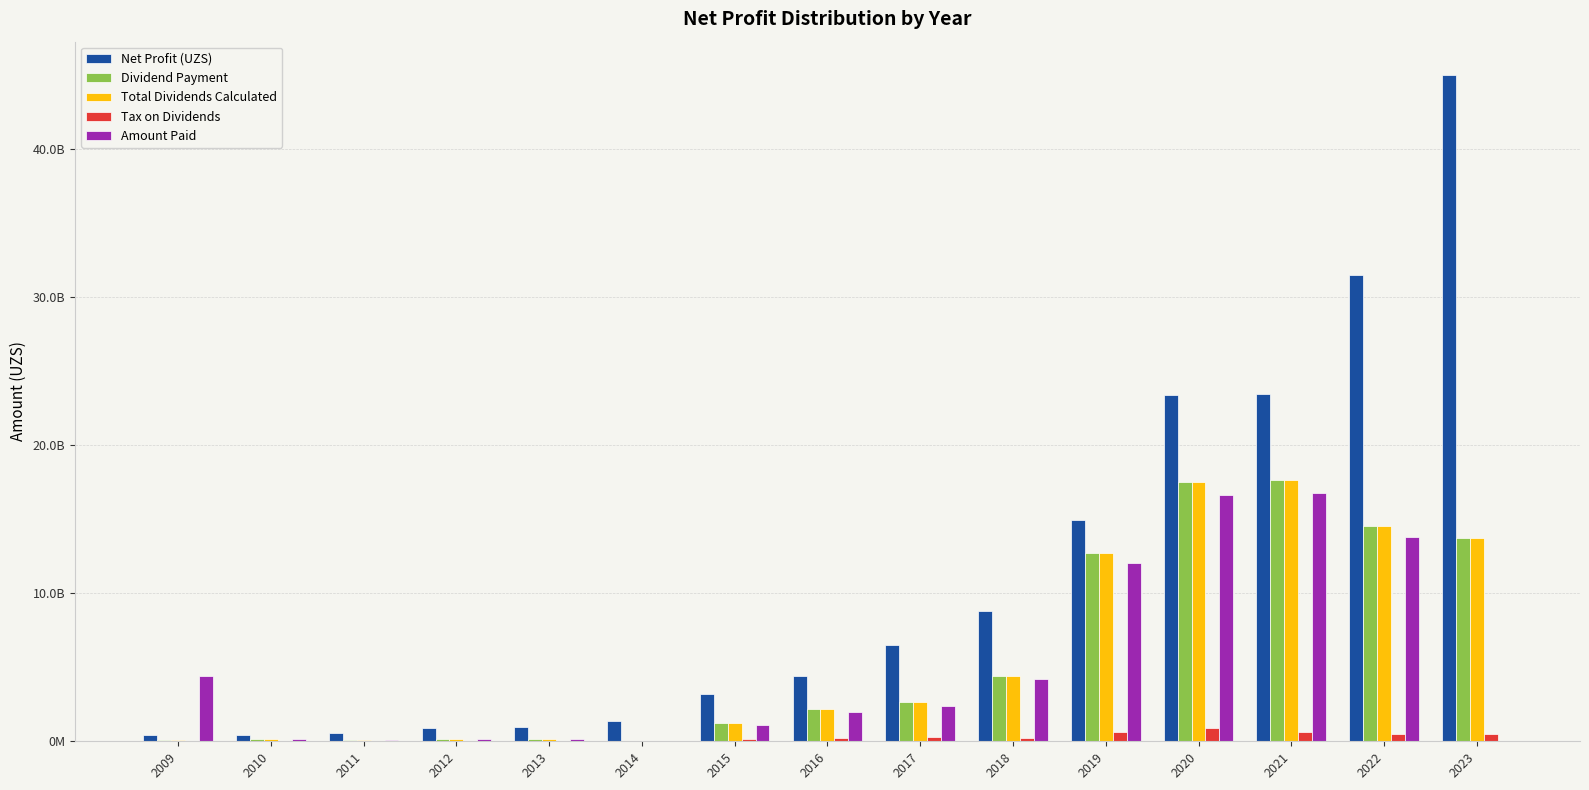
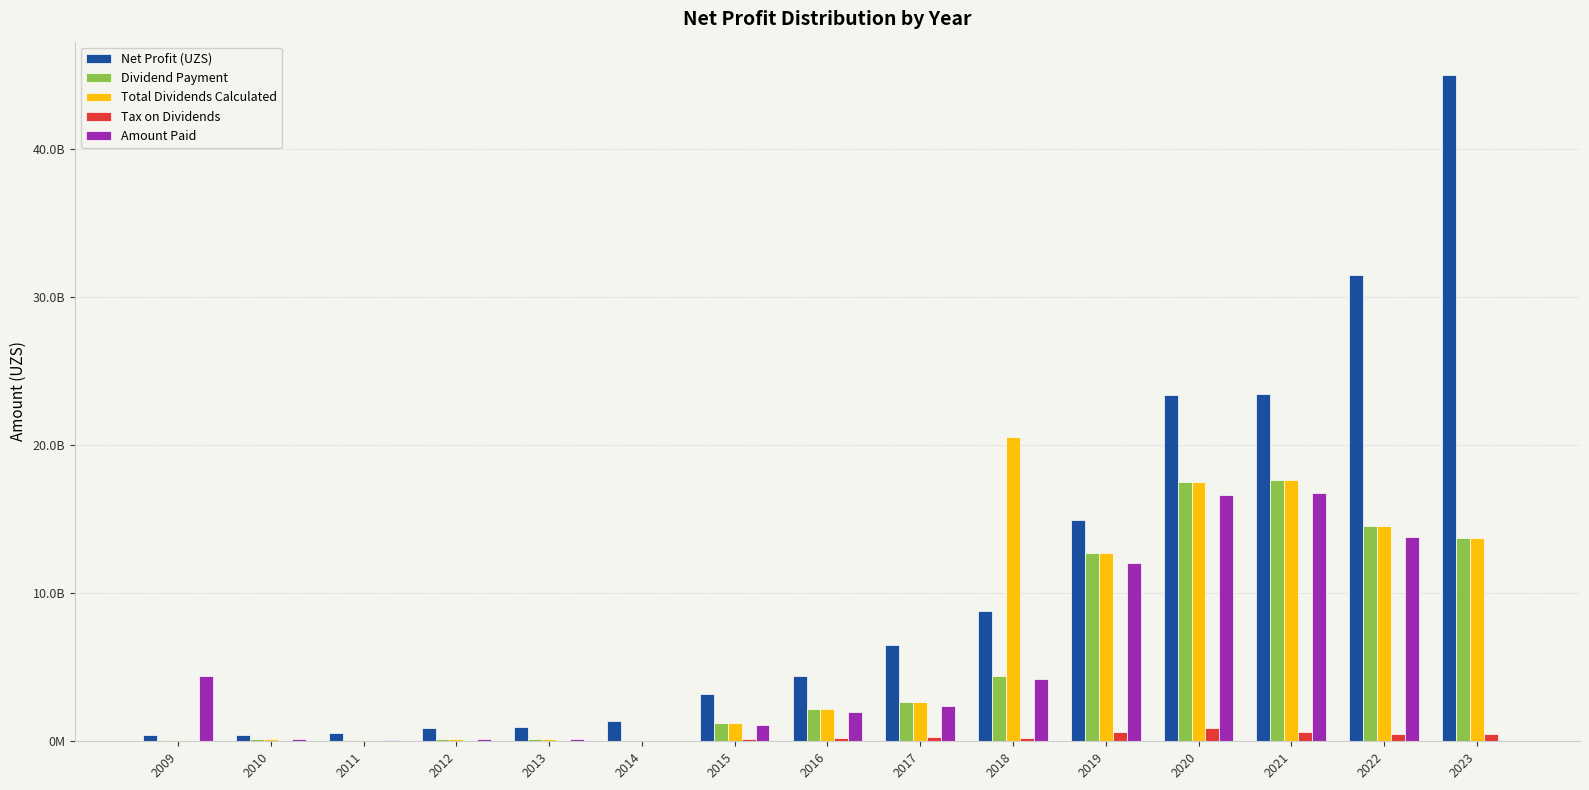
Total Dividends Calculated, 2018: 4400000000 -> 20600000000
